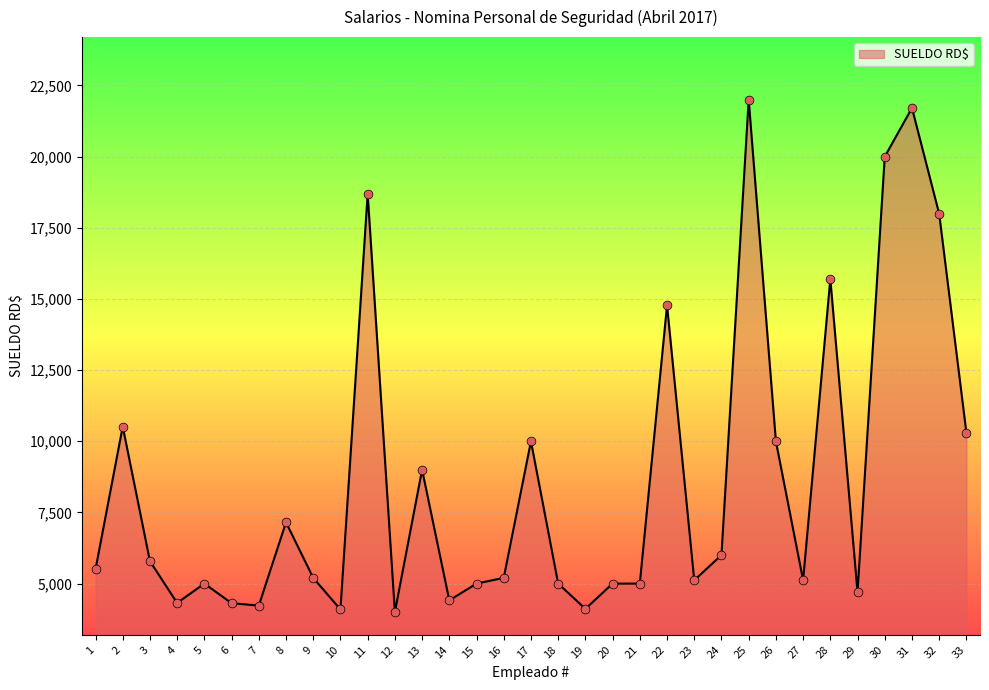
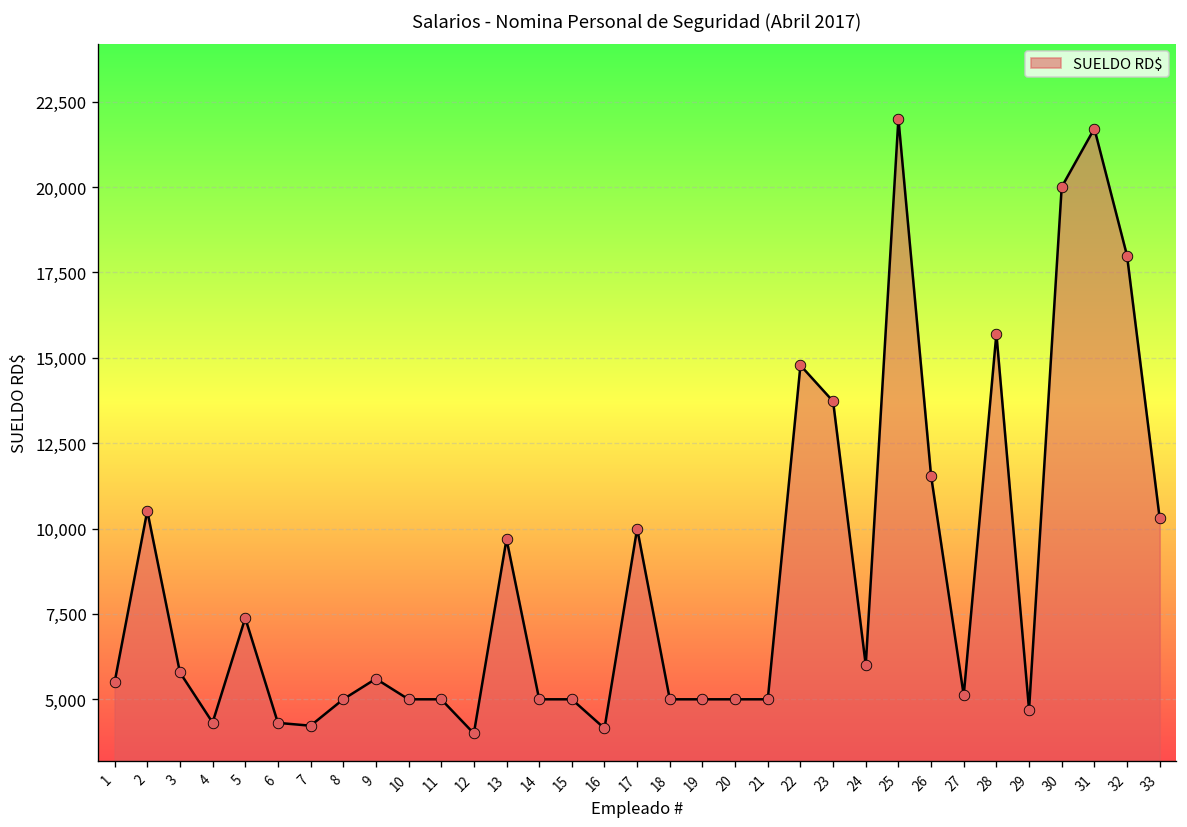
5: 5,000 -> 7,400
8: 7,200 -> 5,000
9: 5,200 -> 5,600
10: 4,100 -> 5,000
11: 18,700 -> 5,000
13: 9,000 -> 9,700
14: 4,400 -> 5,000
16: 5,200 -> 4,100
19: 4,100 -> 5,000
23: 5,100 -> 13,700
26: 10,000 -> 11,500
